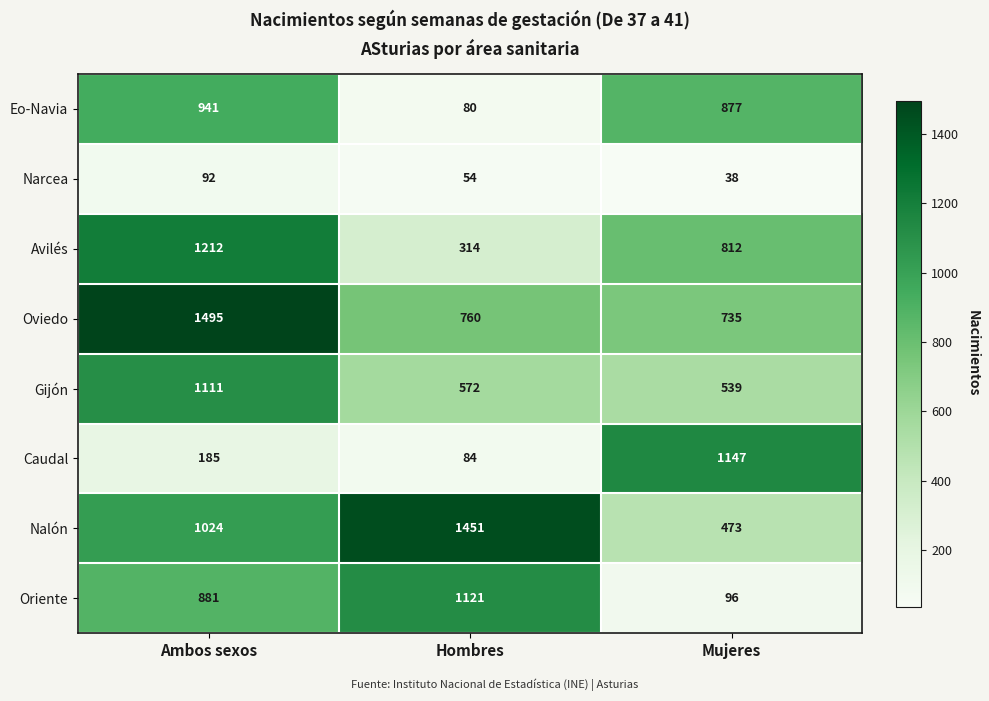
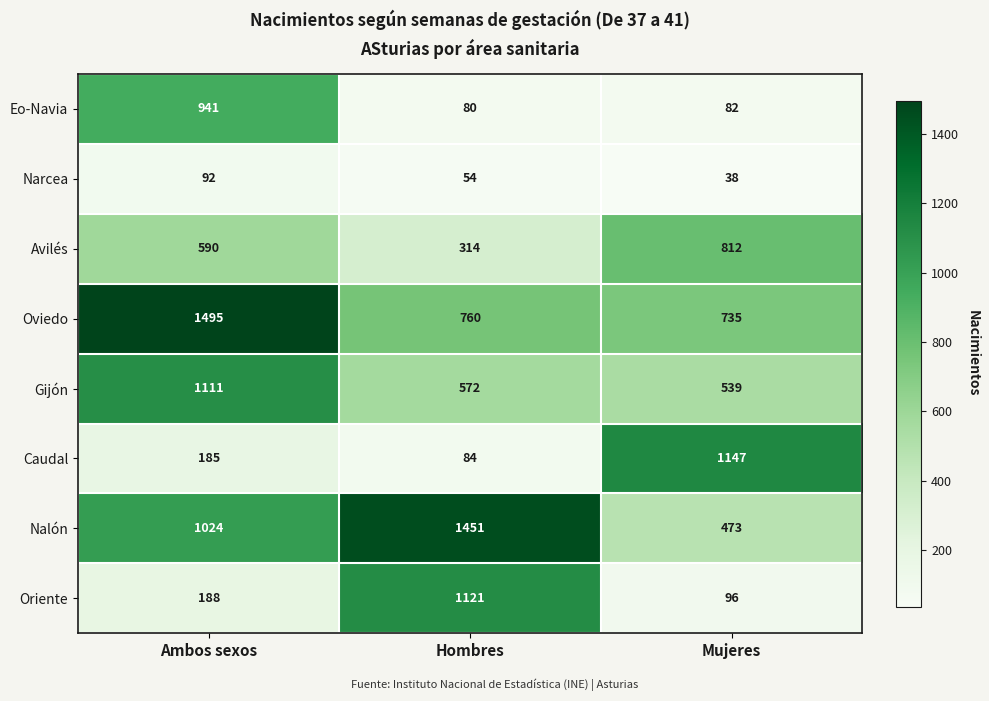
Eo-Navia, Mujeres: 877 -> 82
Avilés, Ambos sexos: 1212 -> 590
Oriente, Ambos sexos: 881 -> 188
